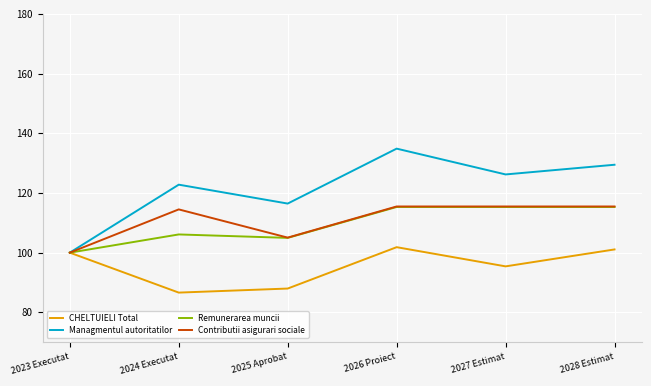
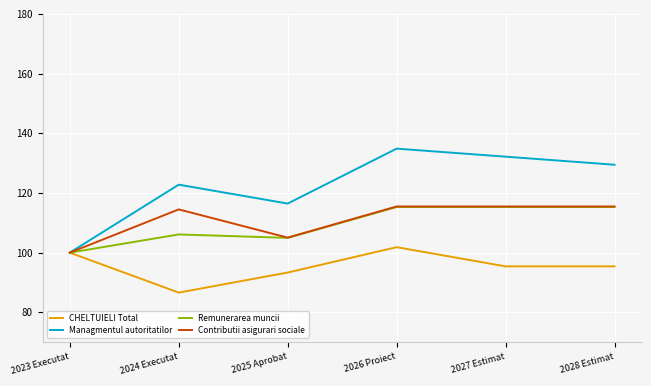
CHELTUIELI Total, 2025 Aprobat: 88 -> 93
Managmentul autoritatilor, 2027 Estimat: 126 -> 132
CHELTUIELI Total, 2028 Estimat: 101 -> 95
